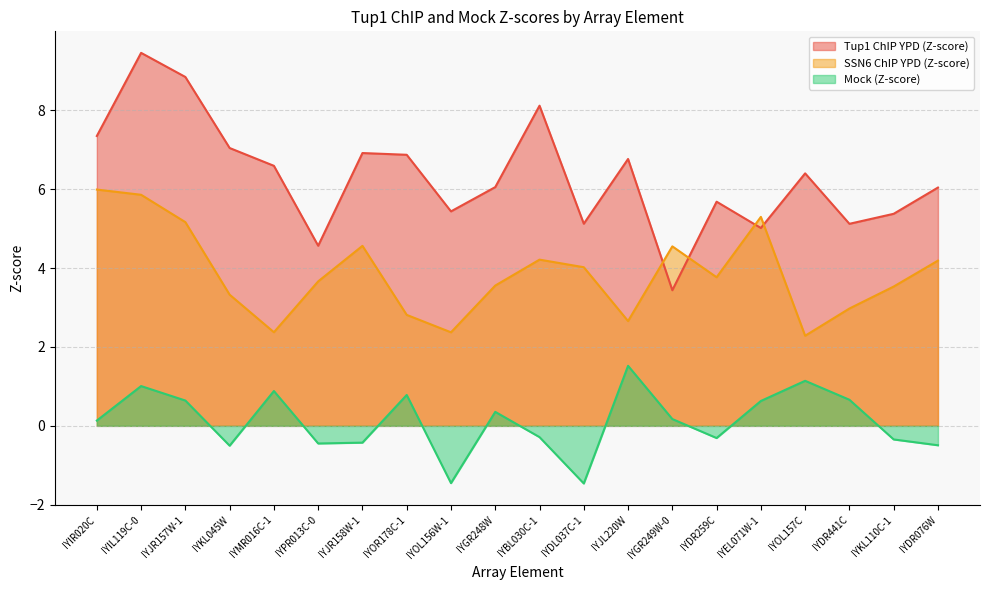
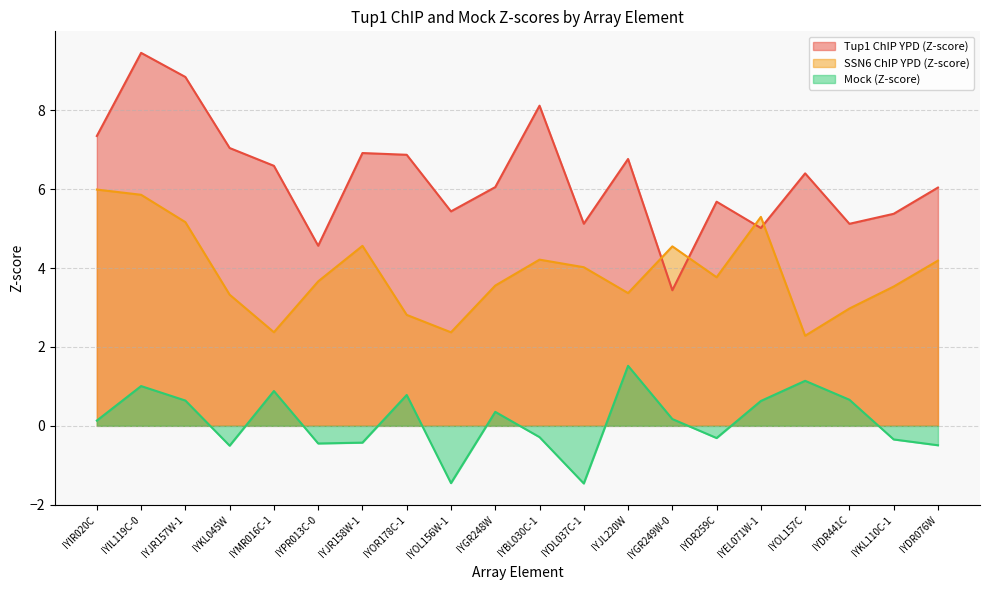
SSN6 ChIP YPD (Z-score), IYJL220W: 2.7 -> 3.4
